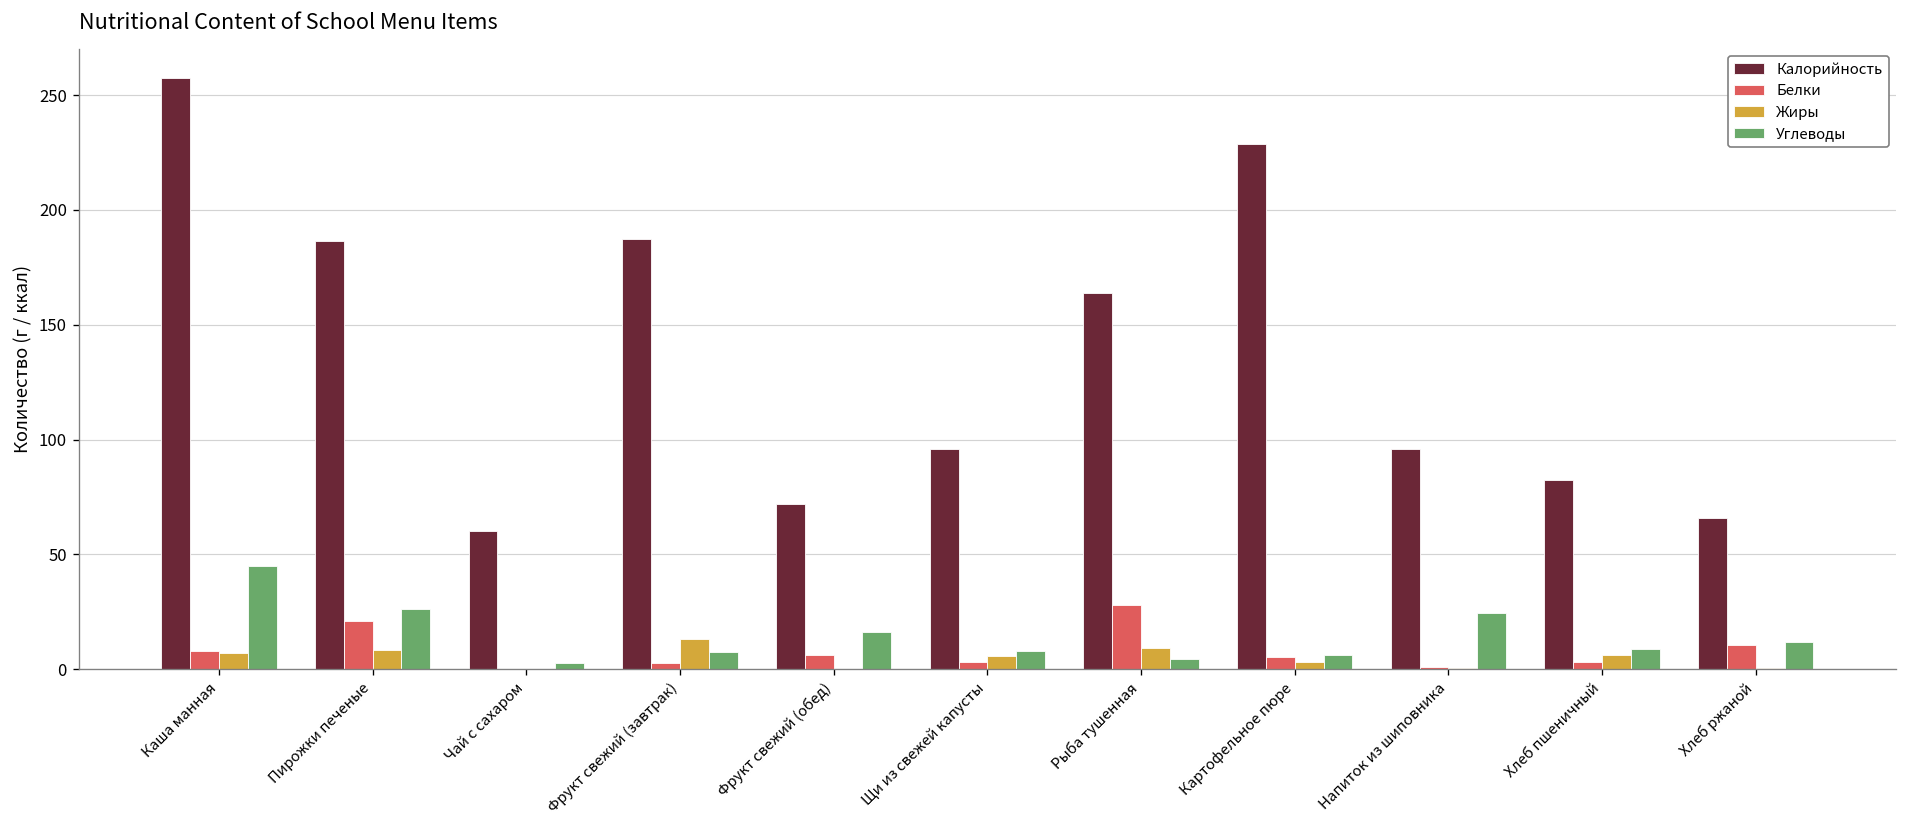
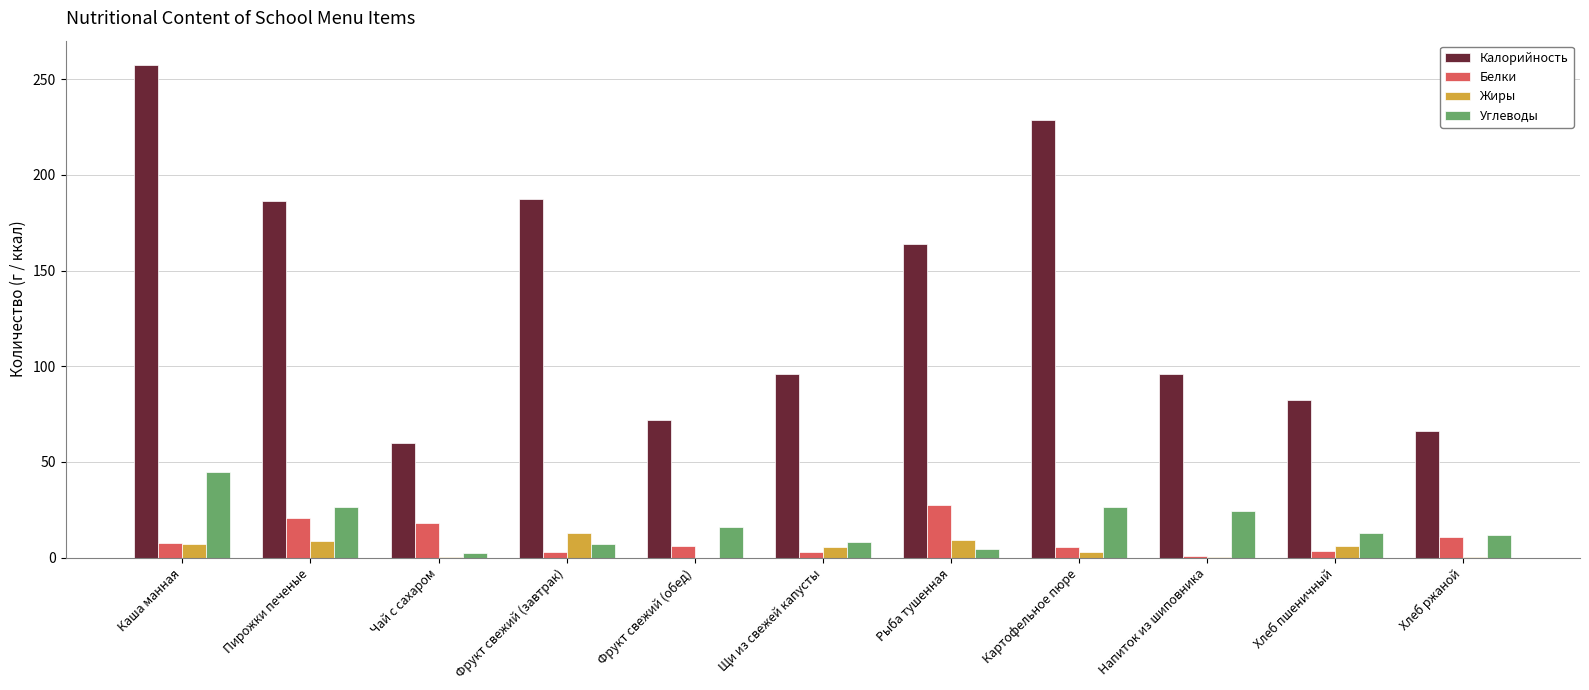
Белки, Чай с сахаром: 0 -> 18
Углеводы, Картофельное пюре: 6 -> 26
Углеводы, Хлеб пшеничный: 9 -> 13
